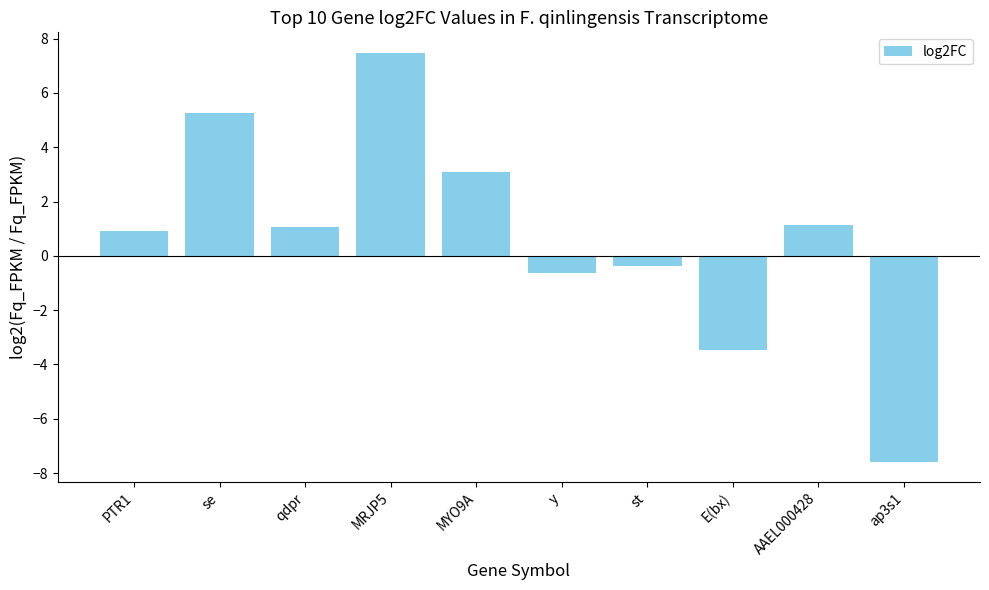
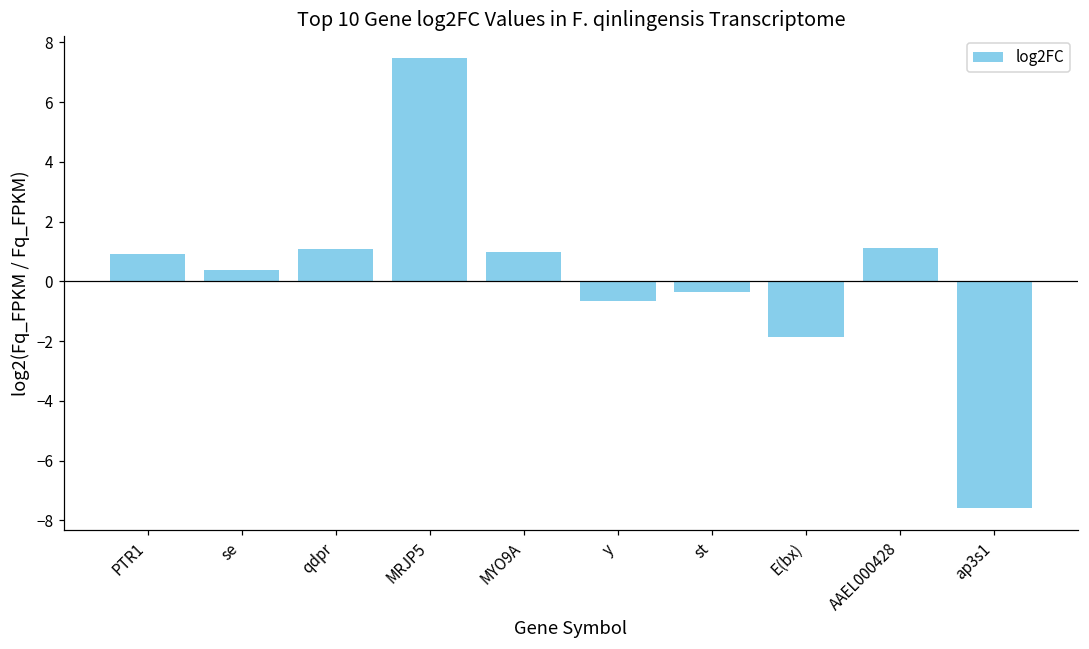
se: 5.3 -> 0.4
MYO9A: 3.1 -> 1.0
E(bx): -3.5 -> -1.9
